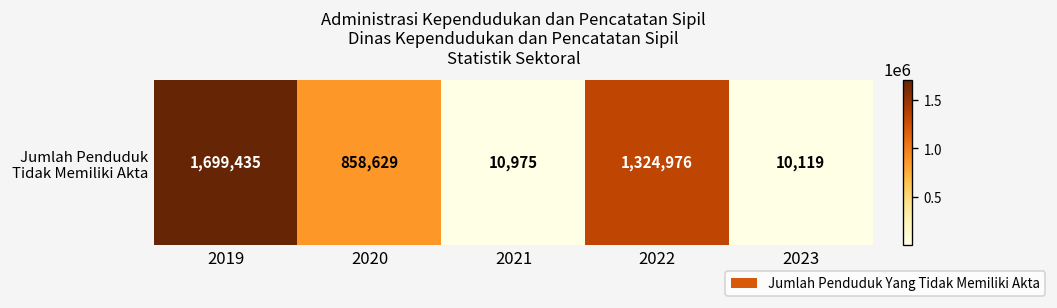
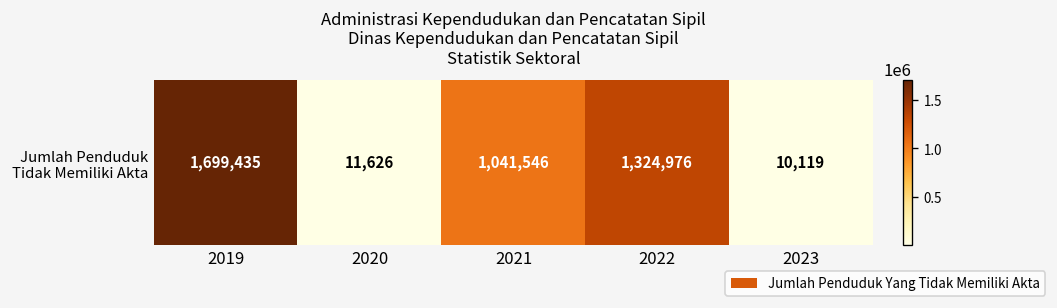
Jumlah Penduduk Tidak Memiliki Akta, 2020: 858,629 -> 11,626
Jumlah Penduduk Tidak Memiliki Akta, 2021: 10,975 -> 1,041,546
